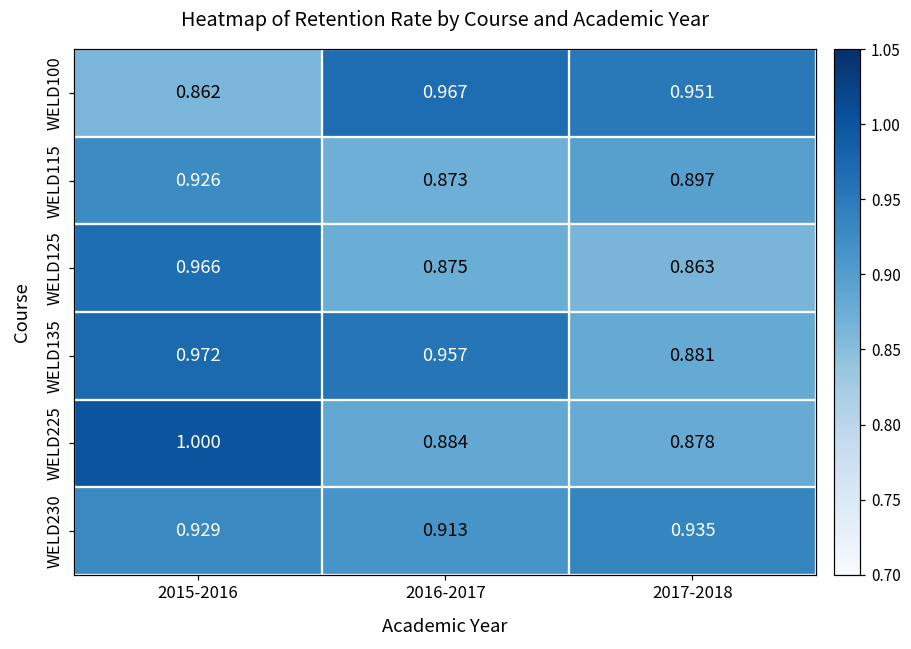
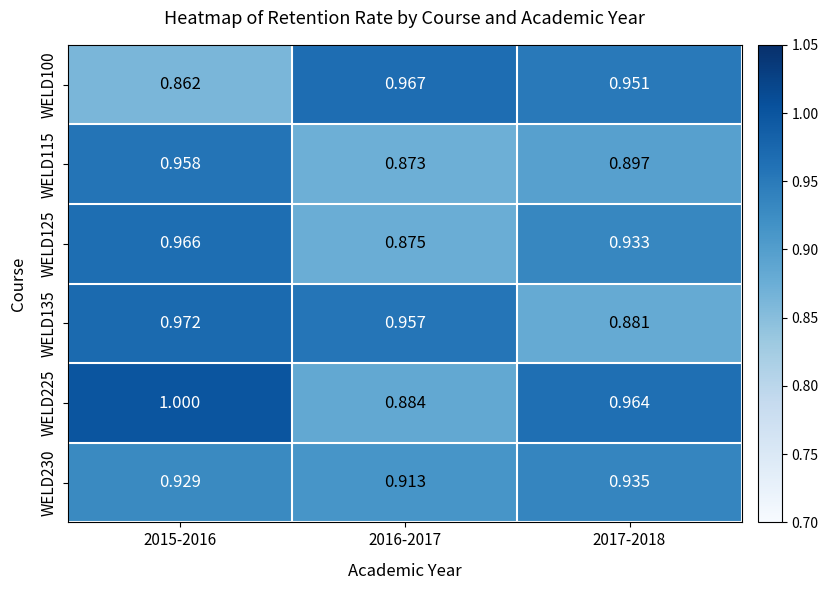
WELD115, 2015-2016: 0.926 -> 0.958
WELD125, 2017-2018: 0.863 -> 0.933
WELD225, 2017-2018: 0.878 -> 0.964
